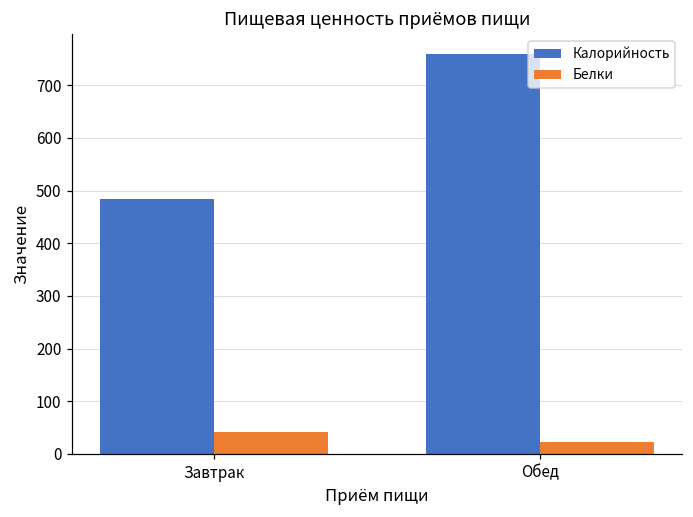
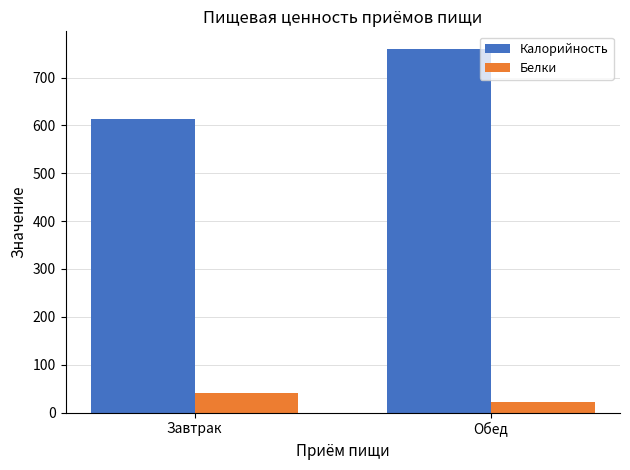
Калорийность, Завтрак: 480 -> 610
